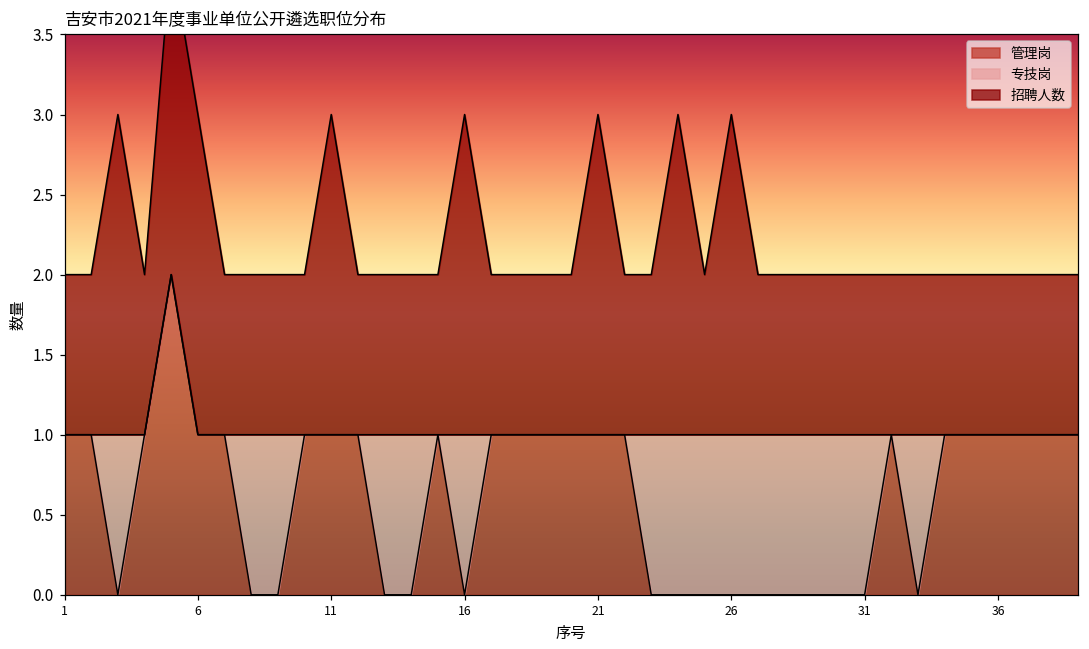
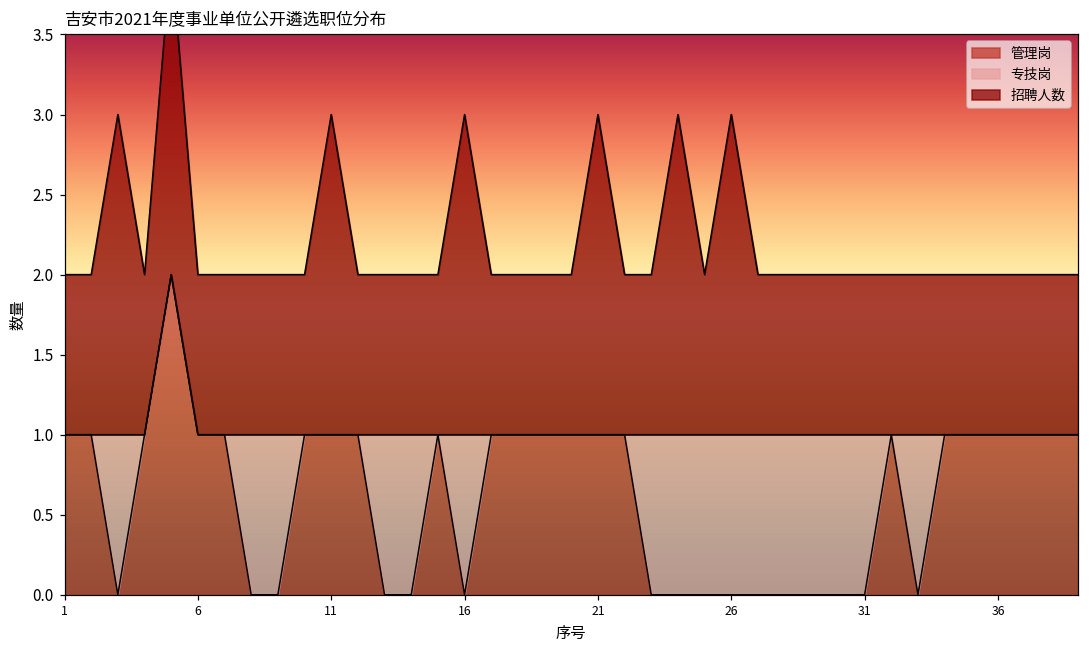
招聘人数, 6: 2 -> 1
